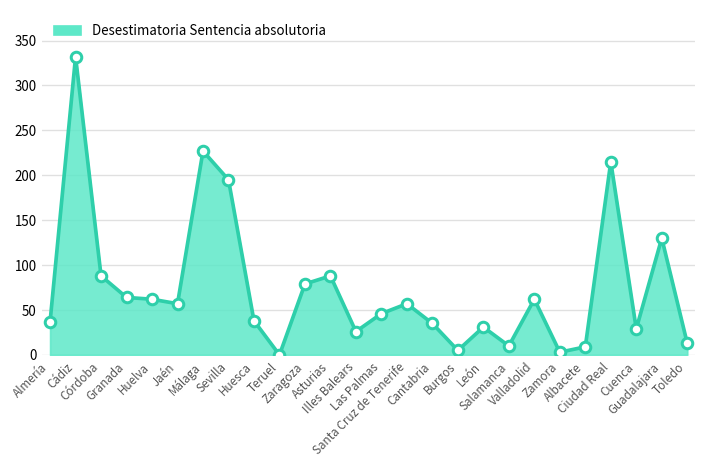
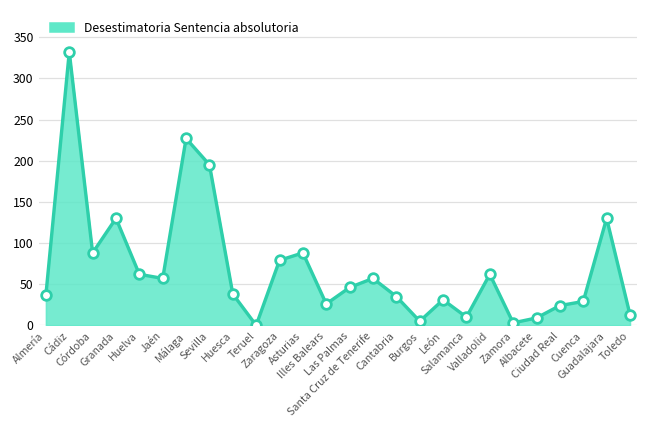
Granada: 60 -> 130
Ciudad Real: 220 -> 20
